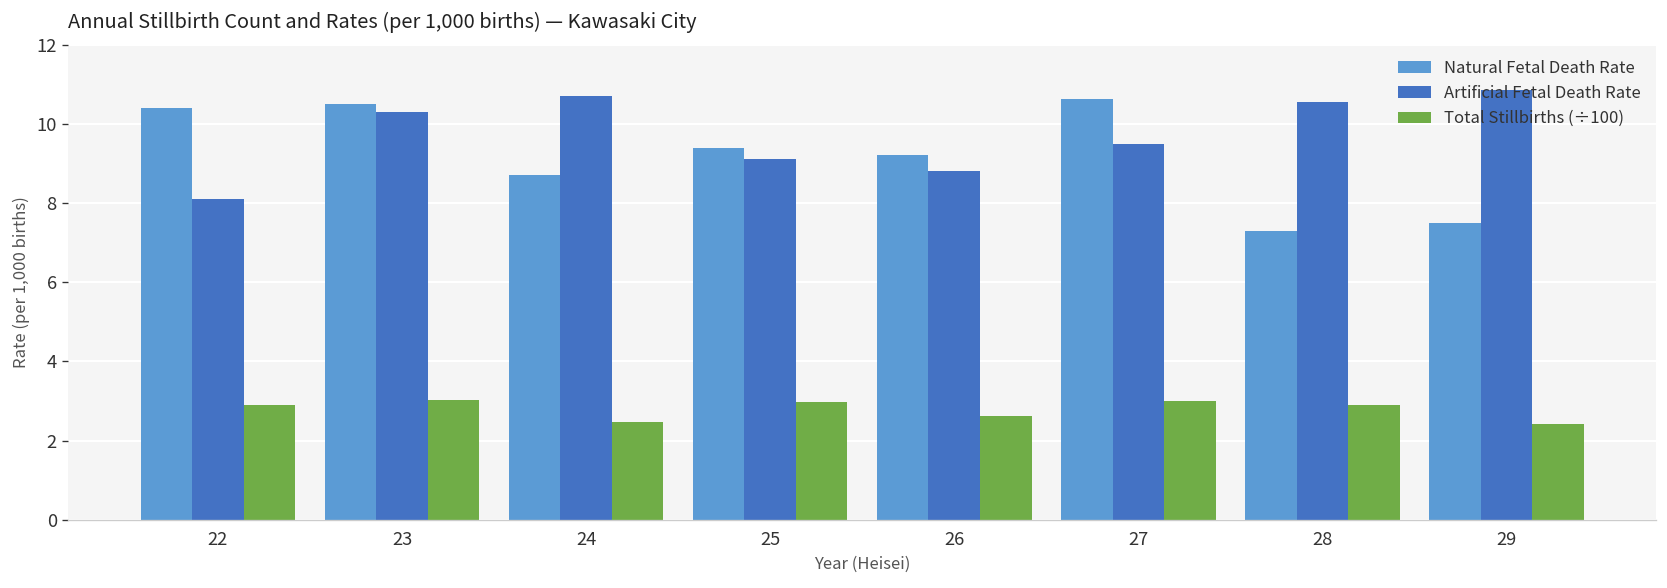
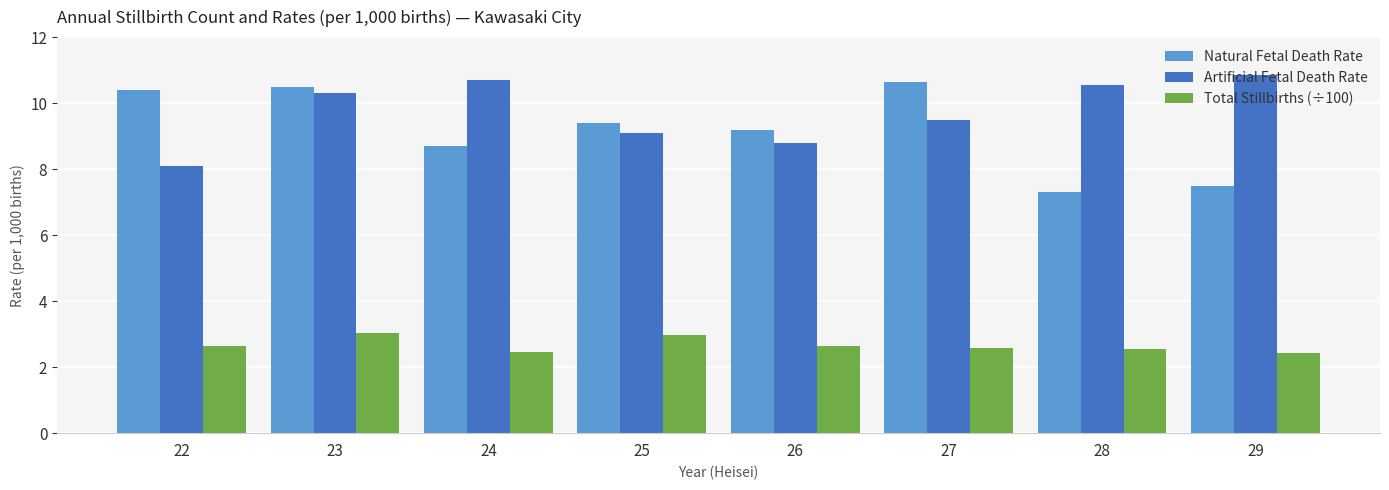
Total Stillbirths (÷100), 22: 2.9 -> 2.6
Total Stillbirths (÷100), 27: 3.0 -> 2.6
Total Stillbirths (÷100), 28: 2.9 -> 2.6
